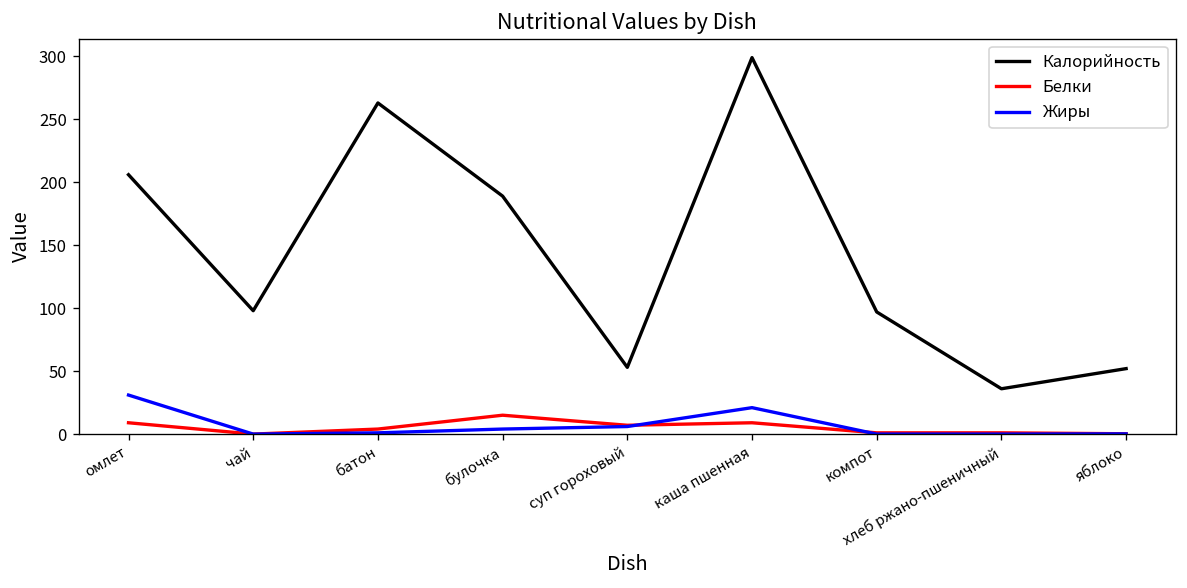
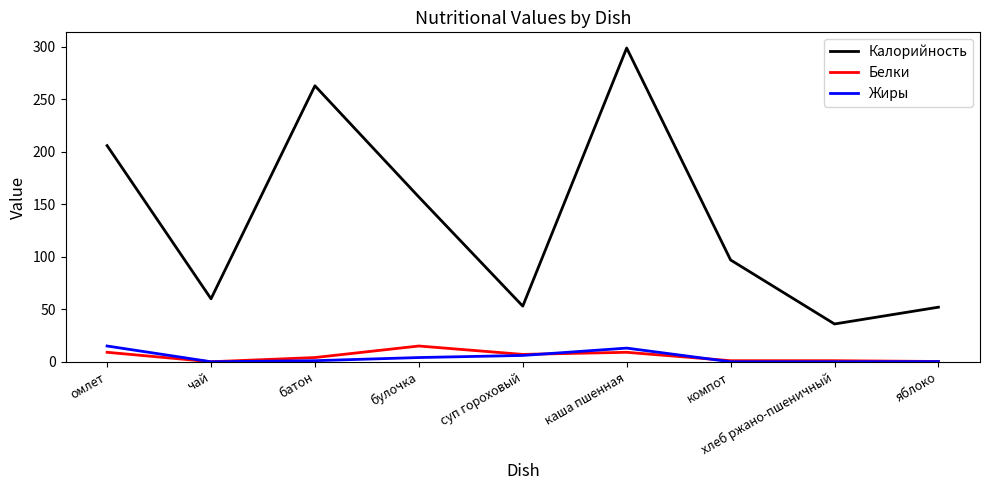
Жиры, омлет: 31 -> 15
Калорийность, чай: 98 -> 60
Калорийность, булочка: 189 -> 157
Жиры, каша пшенная: 21 -> 13
